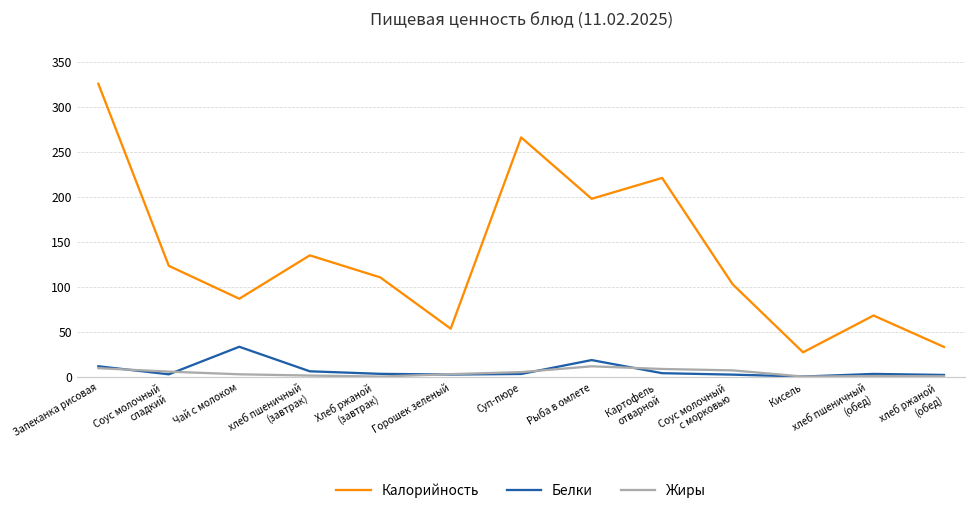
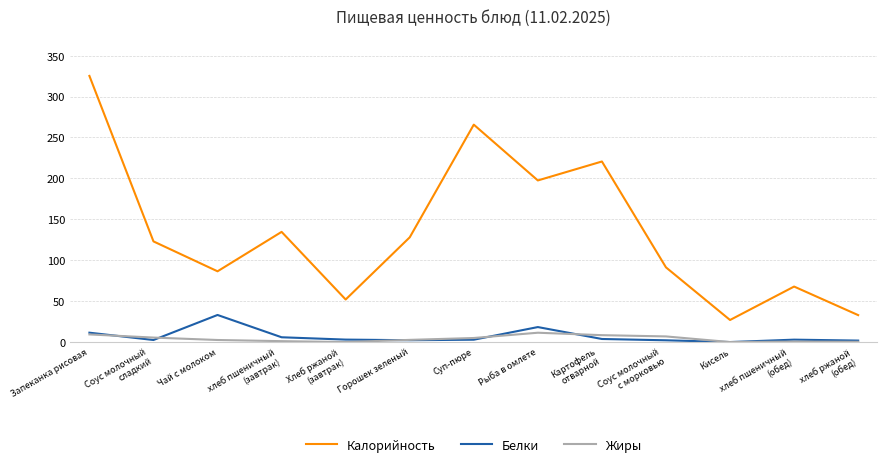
Калорийность, Хлеб ржаной (завтрак): 110 -> 50
Калорийность, Горошек зеленый: 50 -> 130
Калорийность, Соус молочный с морковью: 100 -> 90
